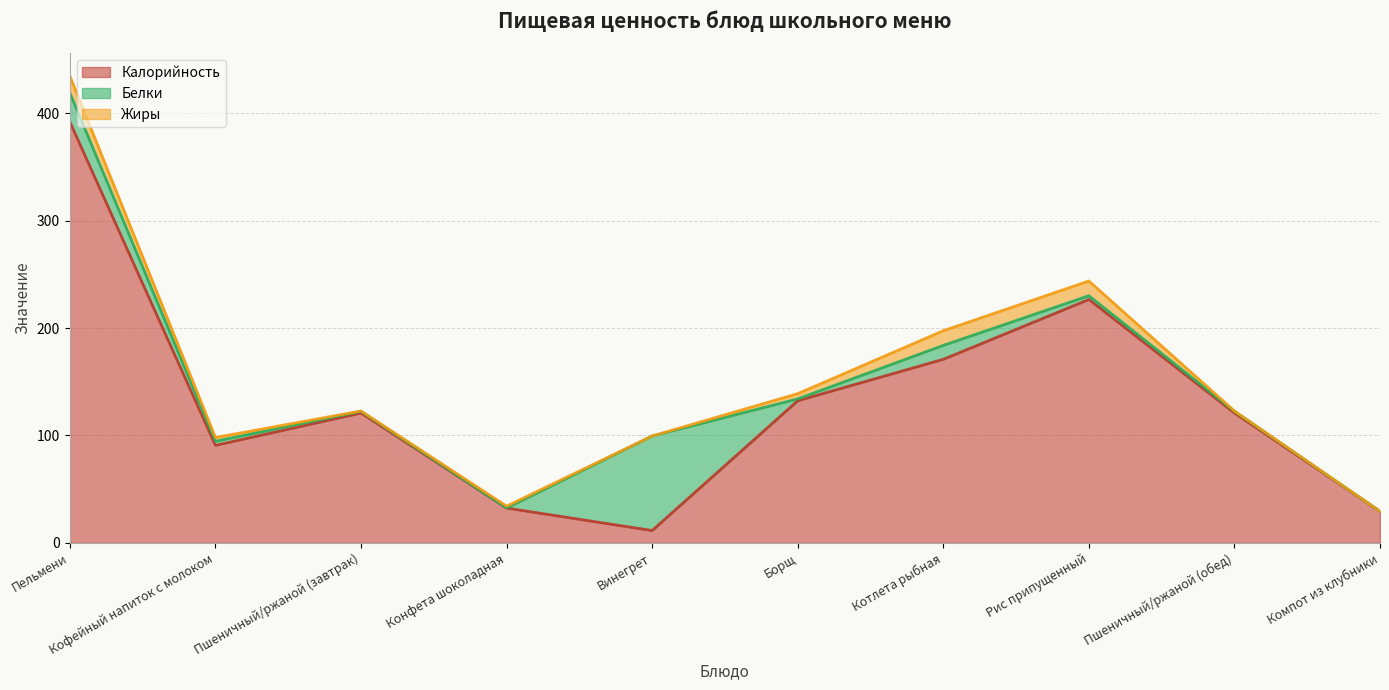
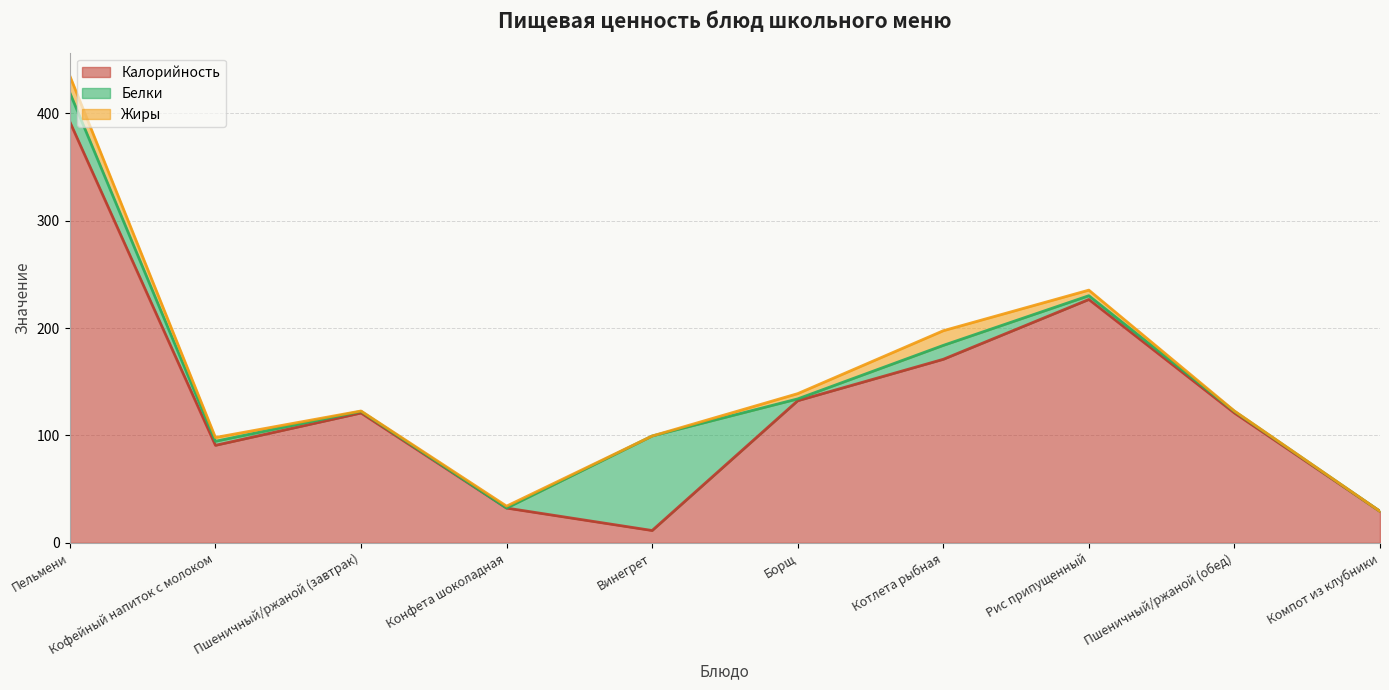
Жиры, Рис припущенный: 14 -> 5
